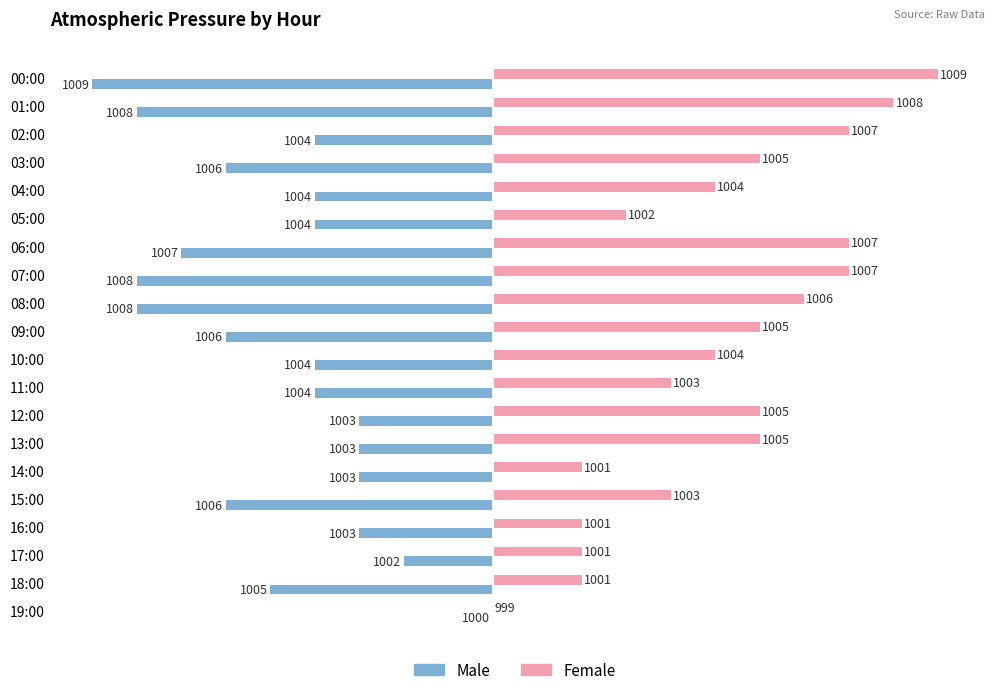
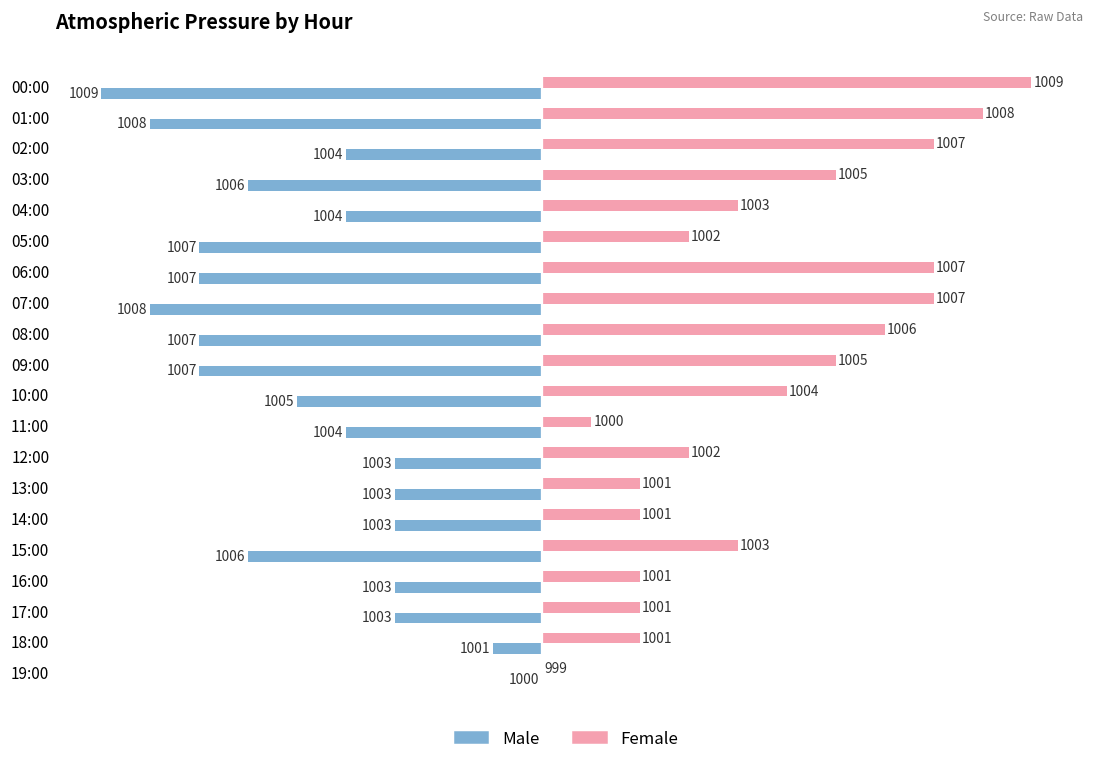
Female, 04:00: 1004 -> 1003
Male, 05:00: 1004 -> 1007
Male, 08:00: 1008 -> 1007
Male, 09:00: 1006 -> 1007
Male, 10:00: 1004 -> 1005
Female, 11:00: 1003 -> 1000
Female, 12:00: 1005 -> 1002
Female, 13:00: 1005 -> 1001
Male, 17:00: 1002 -> 1003
Male, 18:00: 1005 -> 1001
